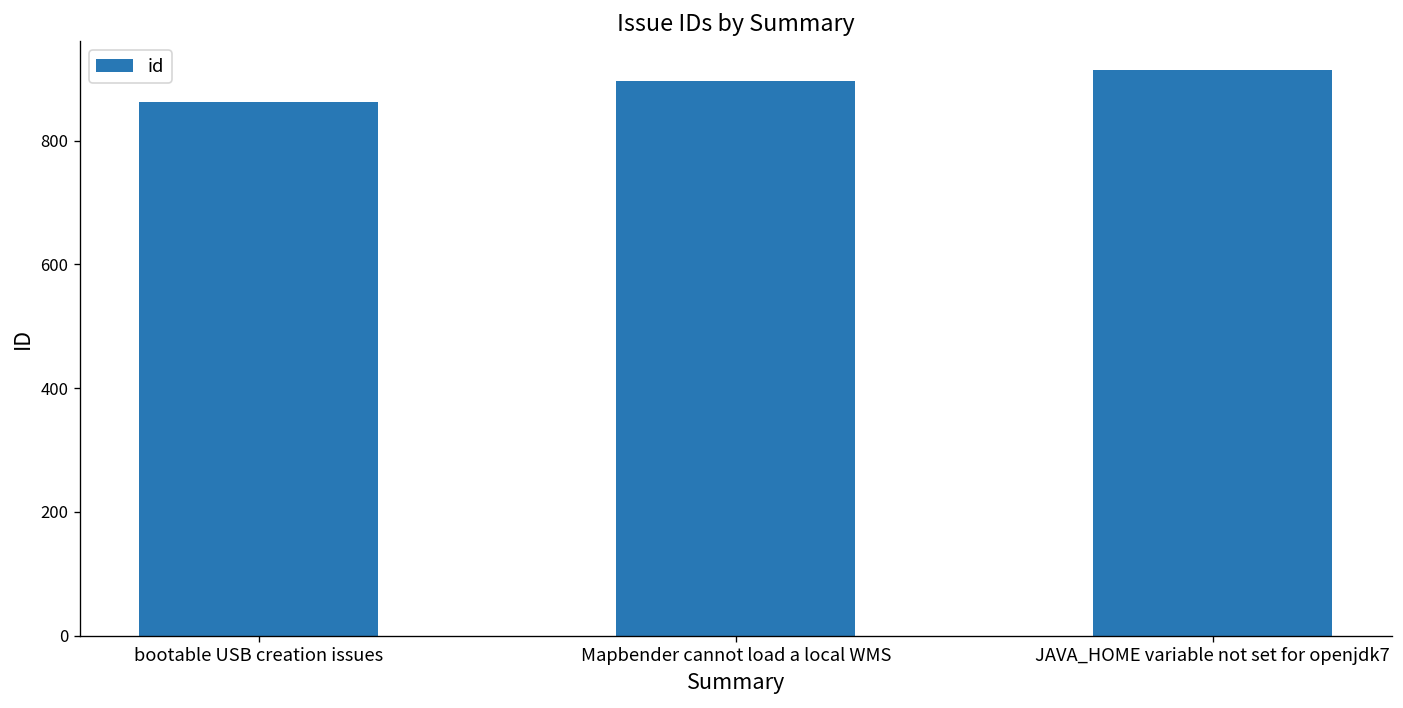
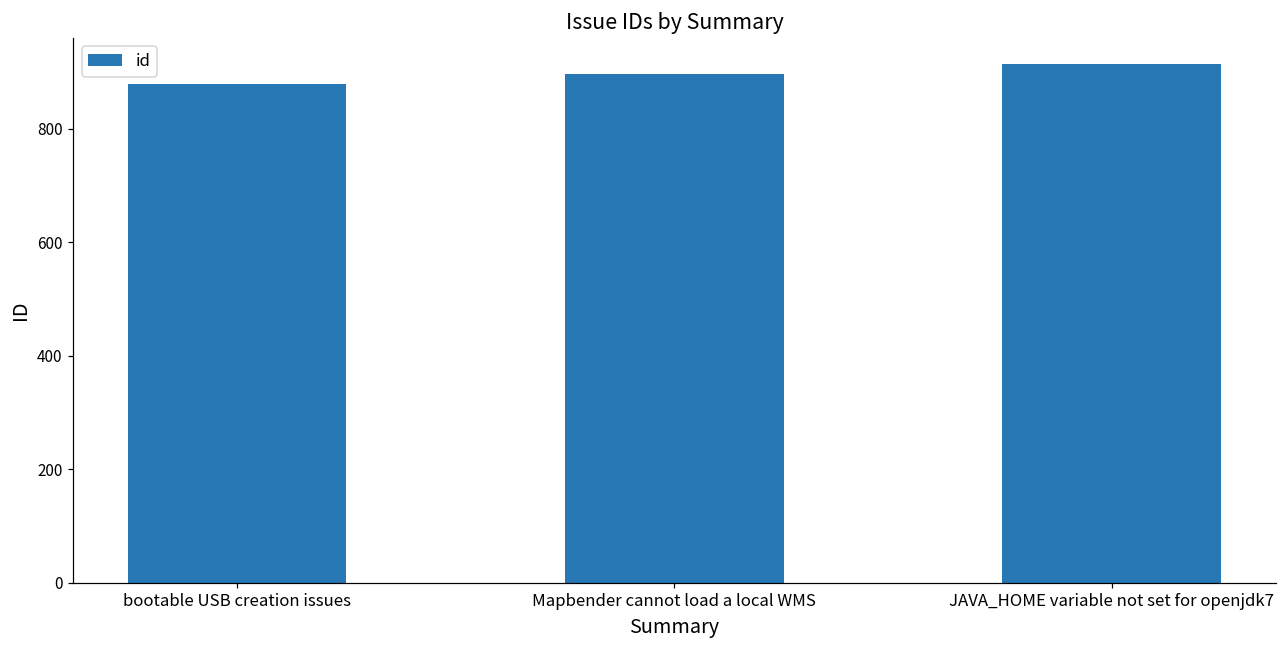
bootable USB creation issues: 860 -> 880
